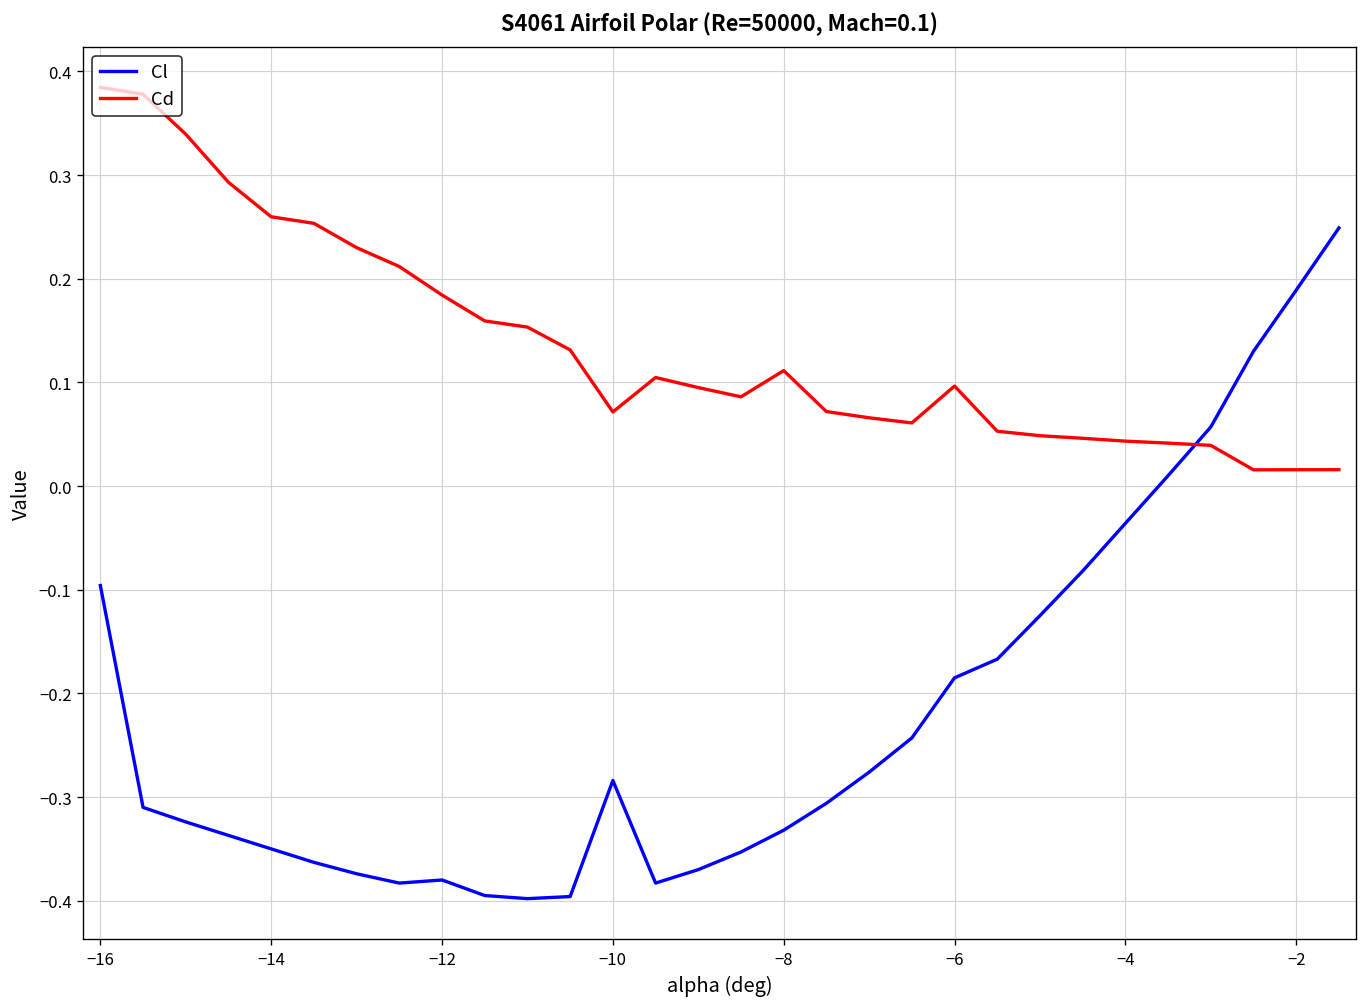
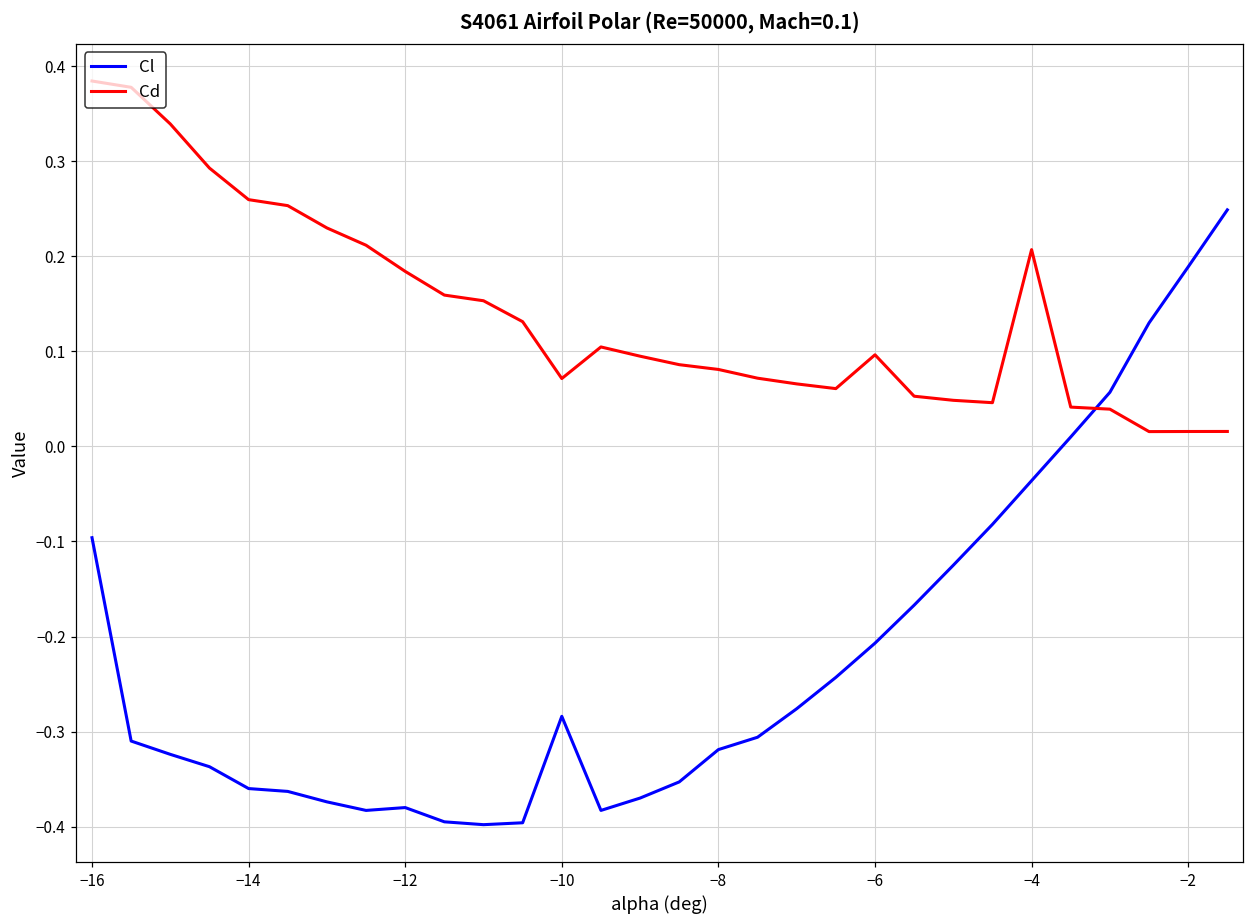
Cl, −14: -0.35 -> -0.36
Cl, −8: -0.33 -> -0.32
Cd, −8: 0.11 -> 0.08
Cl, −6: -0.19 -> -0.21
Cd, −4: 0.04 -> 0.21
